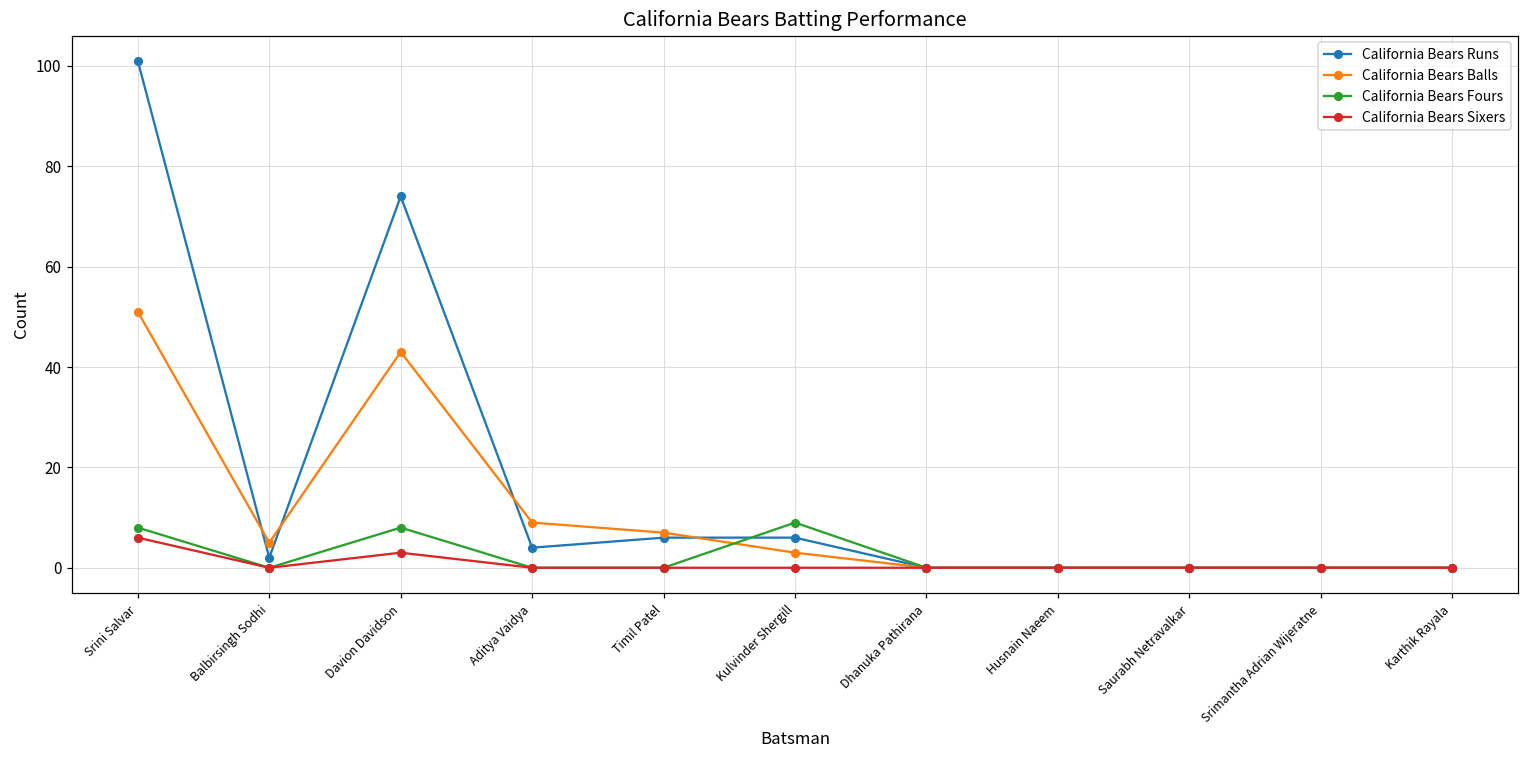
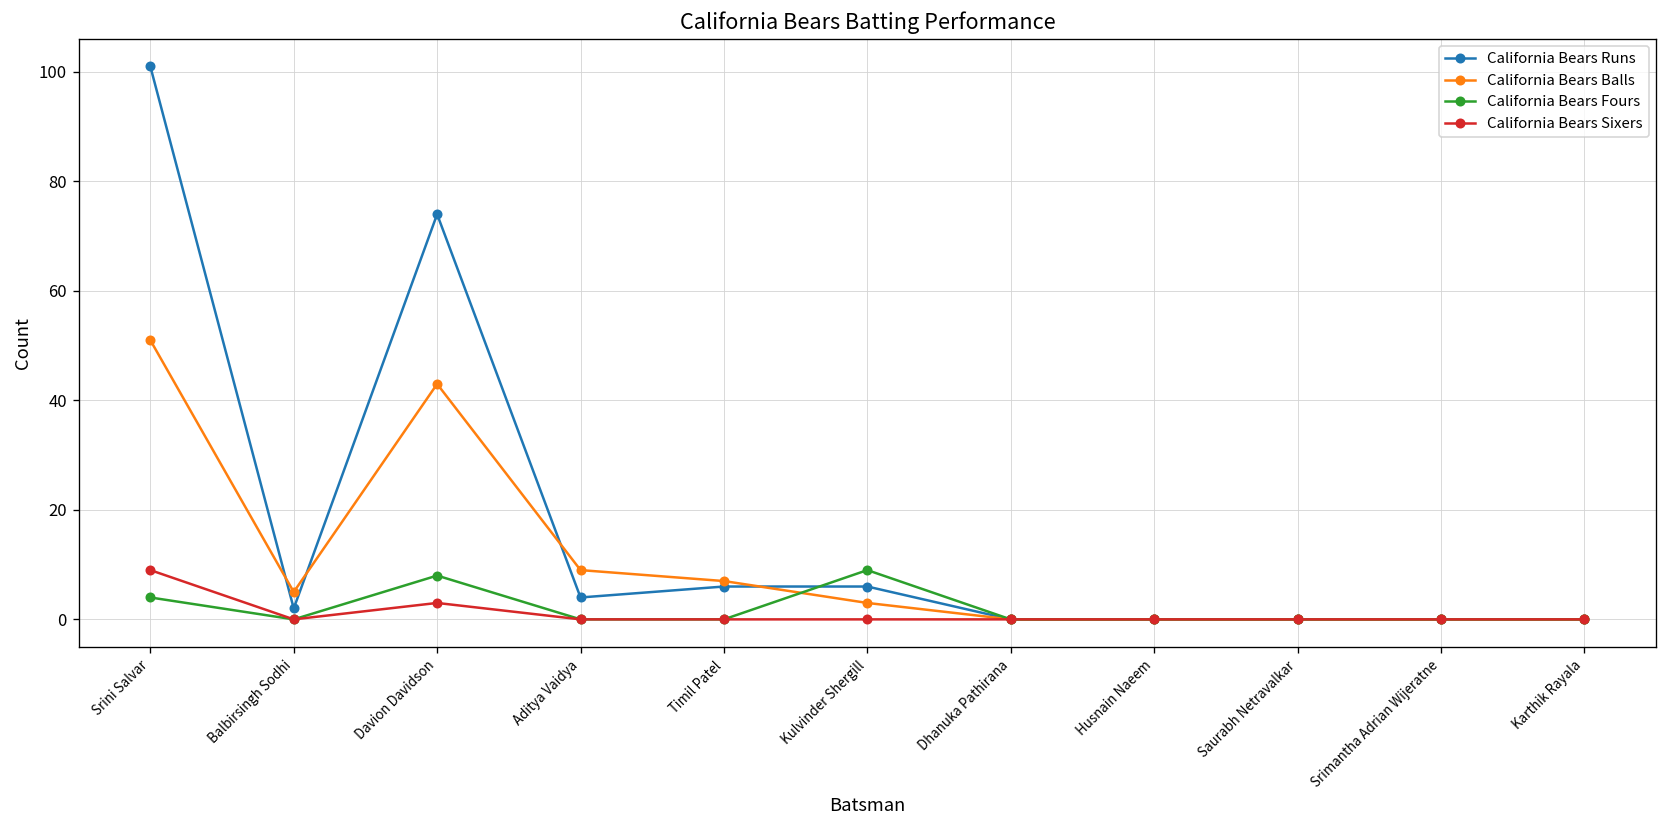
California Bears Fours, Srini Salvar: 8 -> 4
California Bears Sixers, Srini Salvar: 6 -> 9
